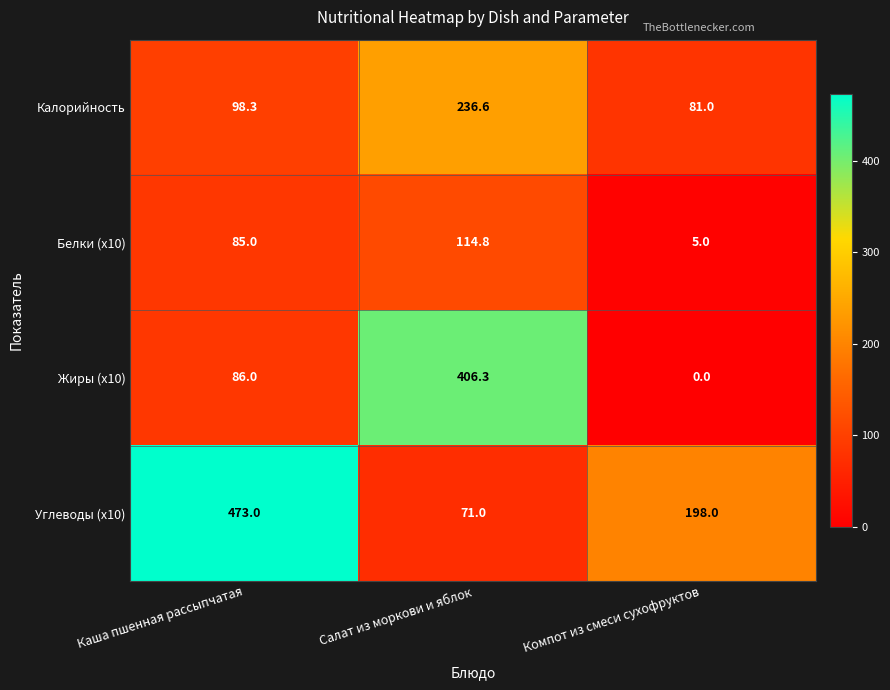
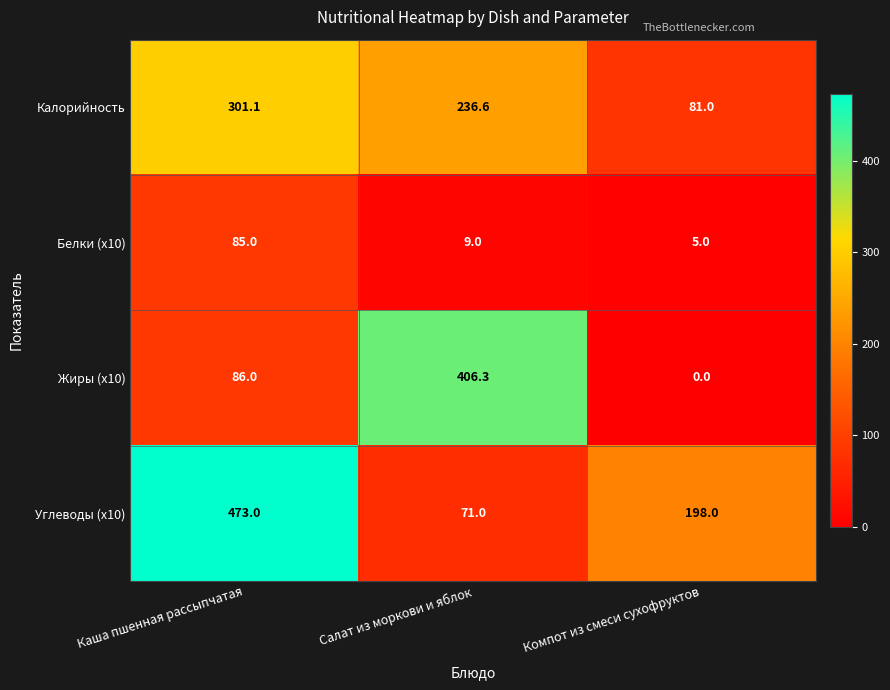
Калорийность, Каша пшенная рассыпчатая: 98.3 -> 301.1
Белки (x10), Салат из моркови и яблок: 114.8 -> 9.0
